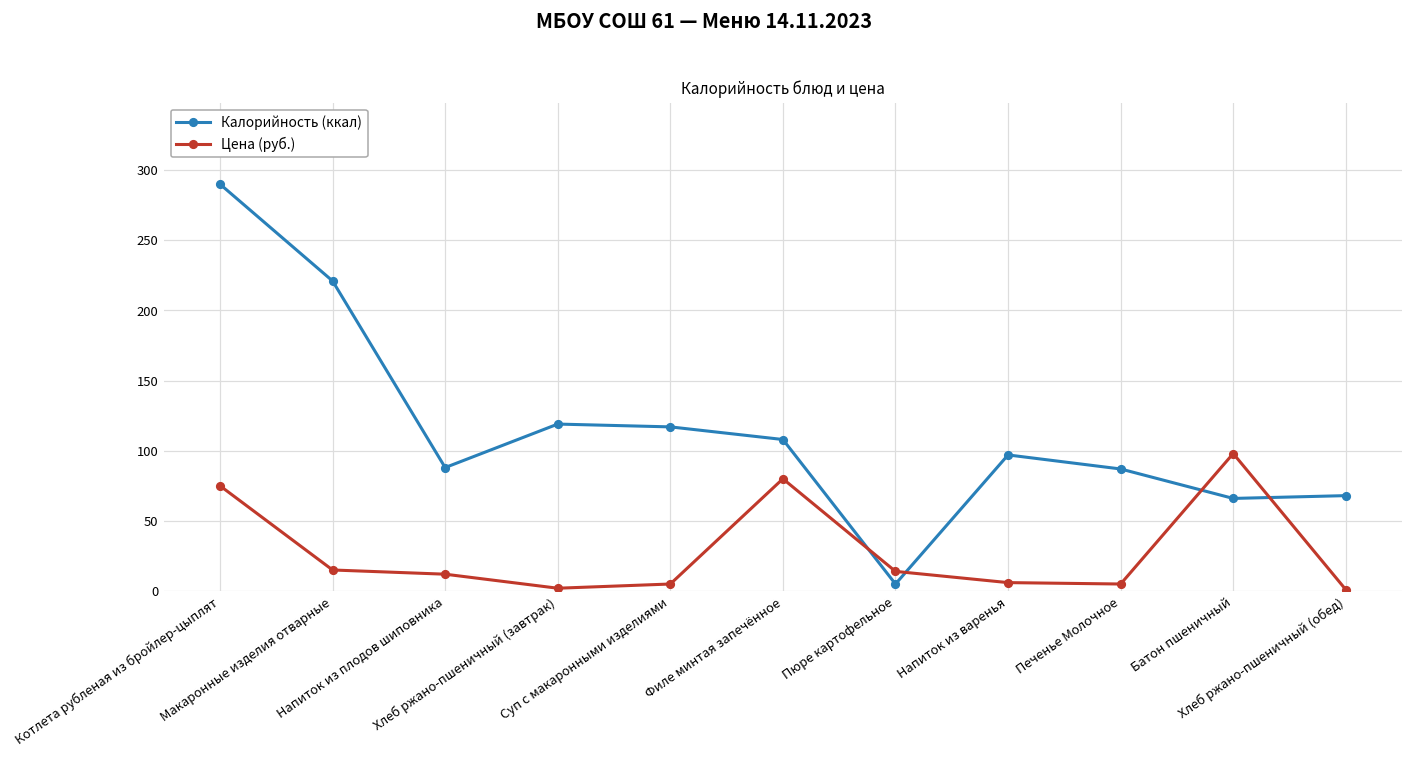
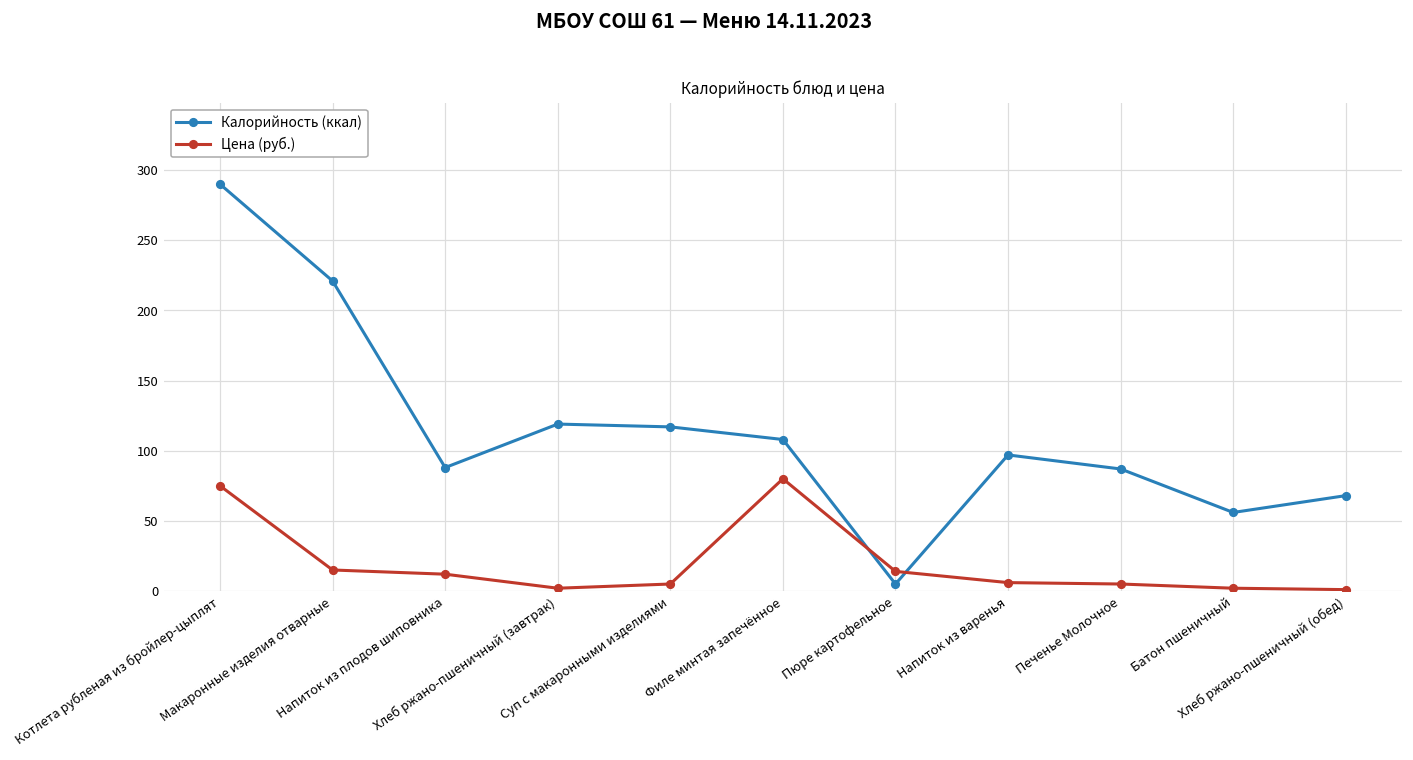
Калорийность (ккал), Батон пшеничный: 66 -> 56
Цена (руб.), Батон пшеничный: 98 -> 2
